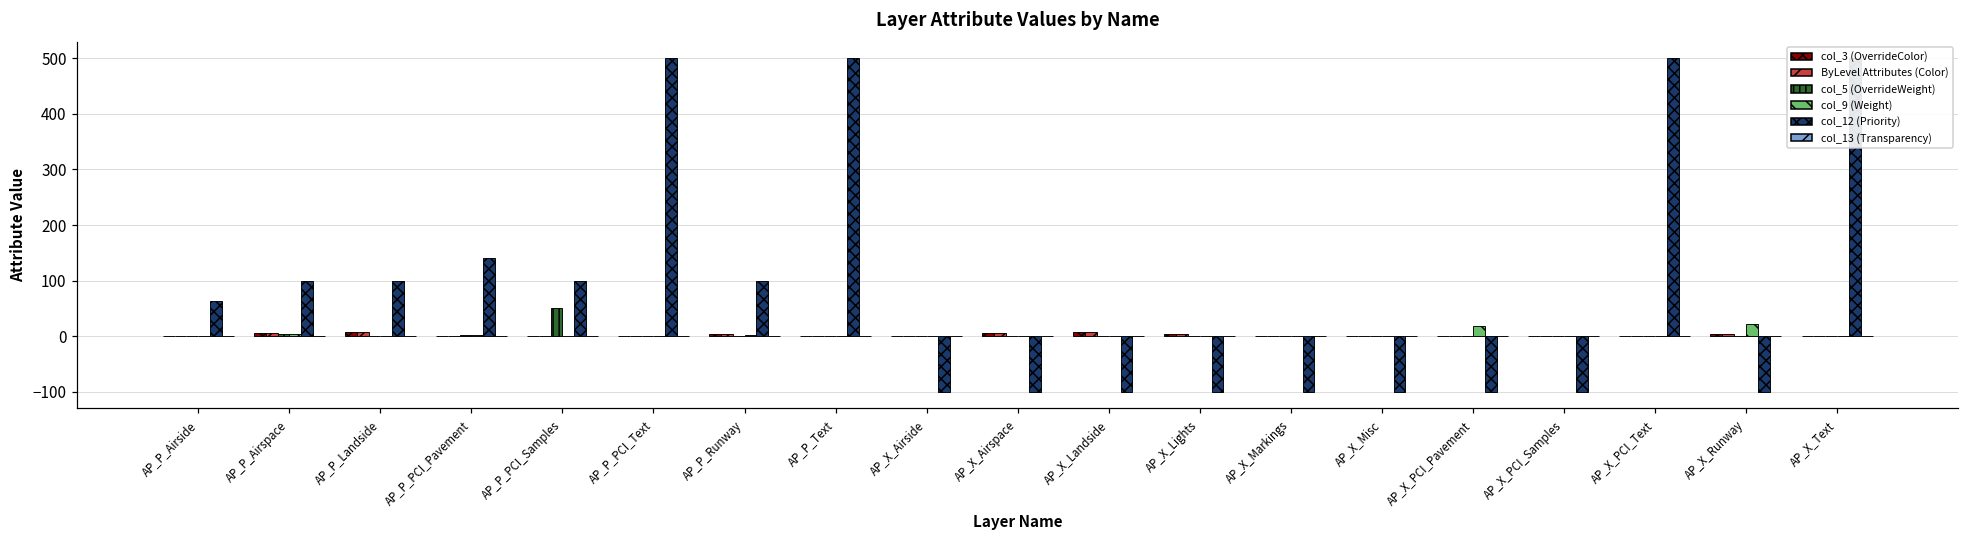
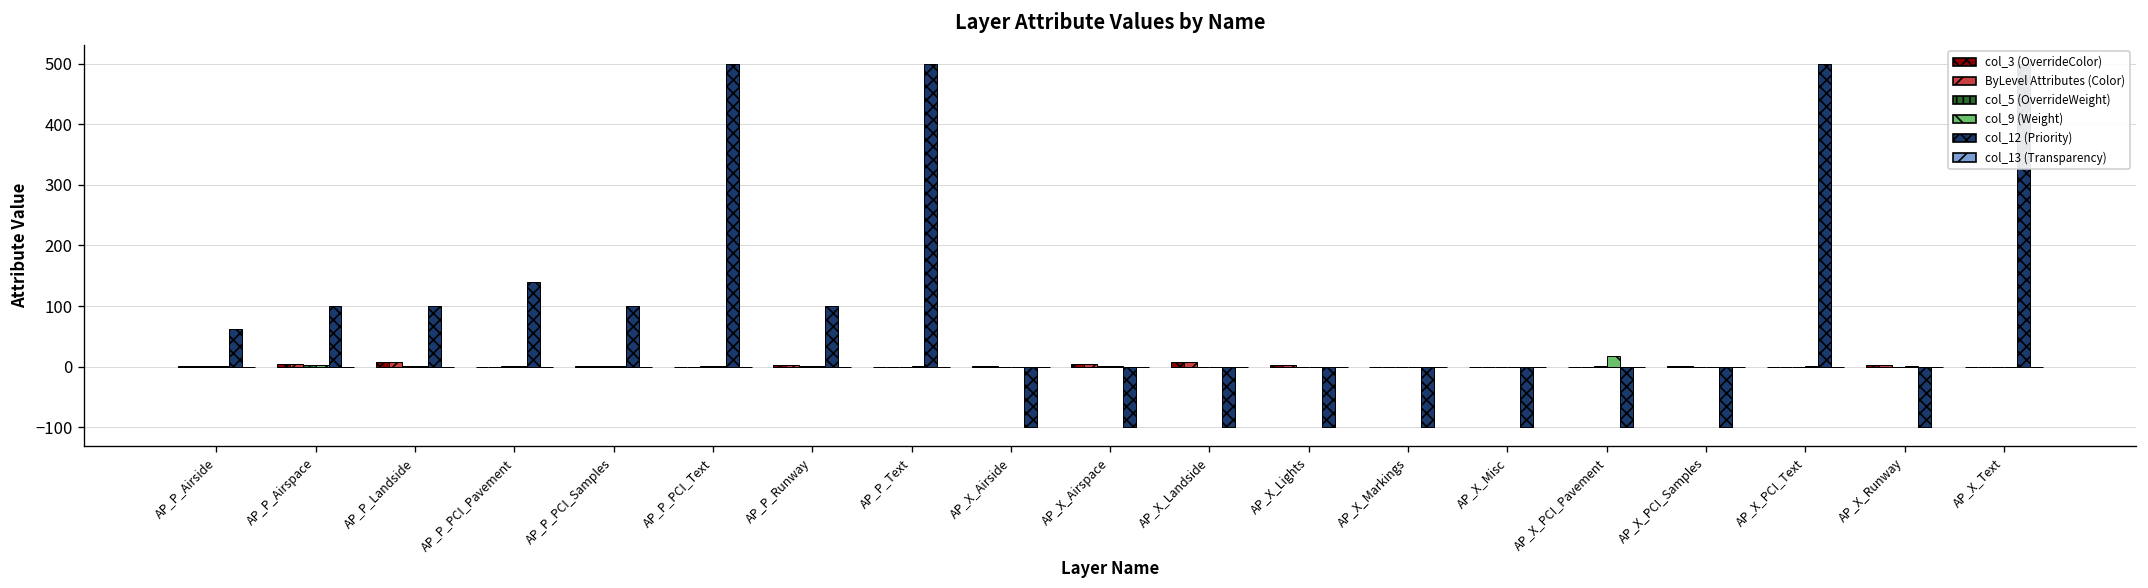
col_5 (OverrideWeight), AP_P_PCI_Samples: 50 -> 0
col_9 (Weight), AP_X_Runway: 20 -> 0
